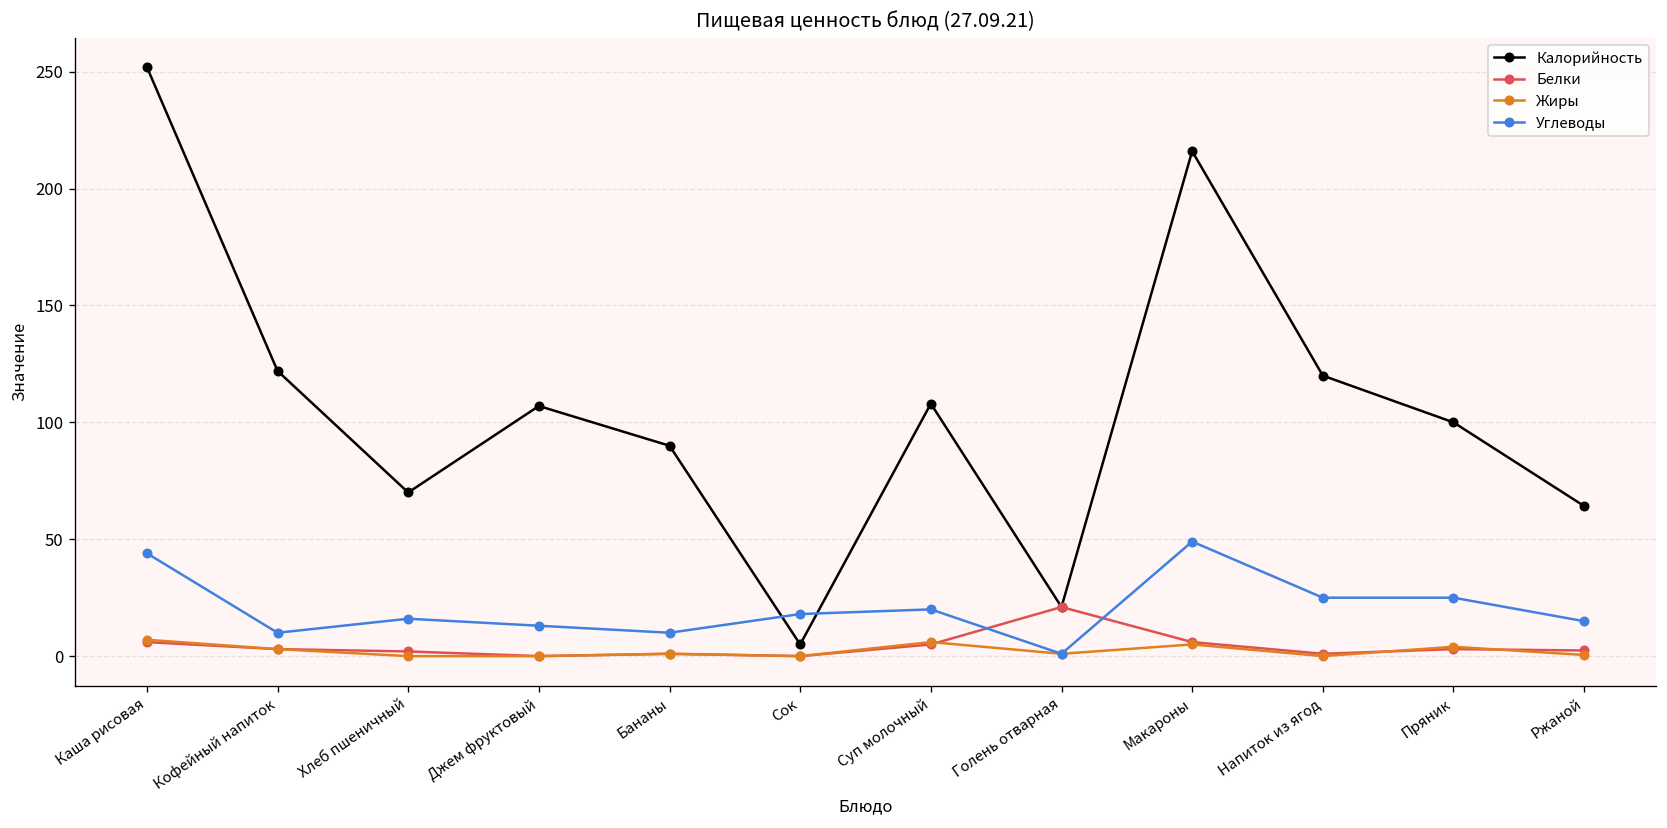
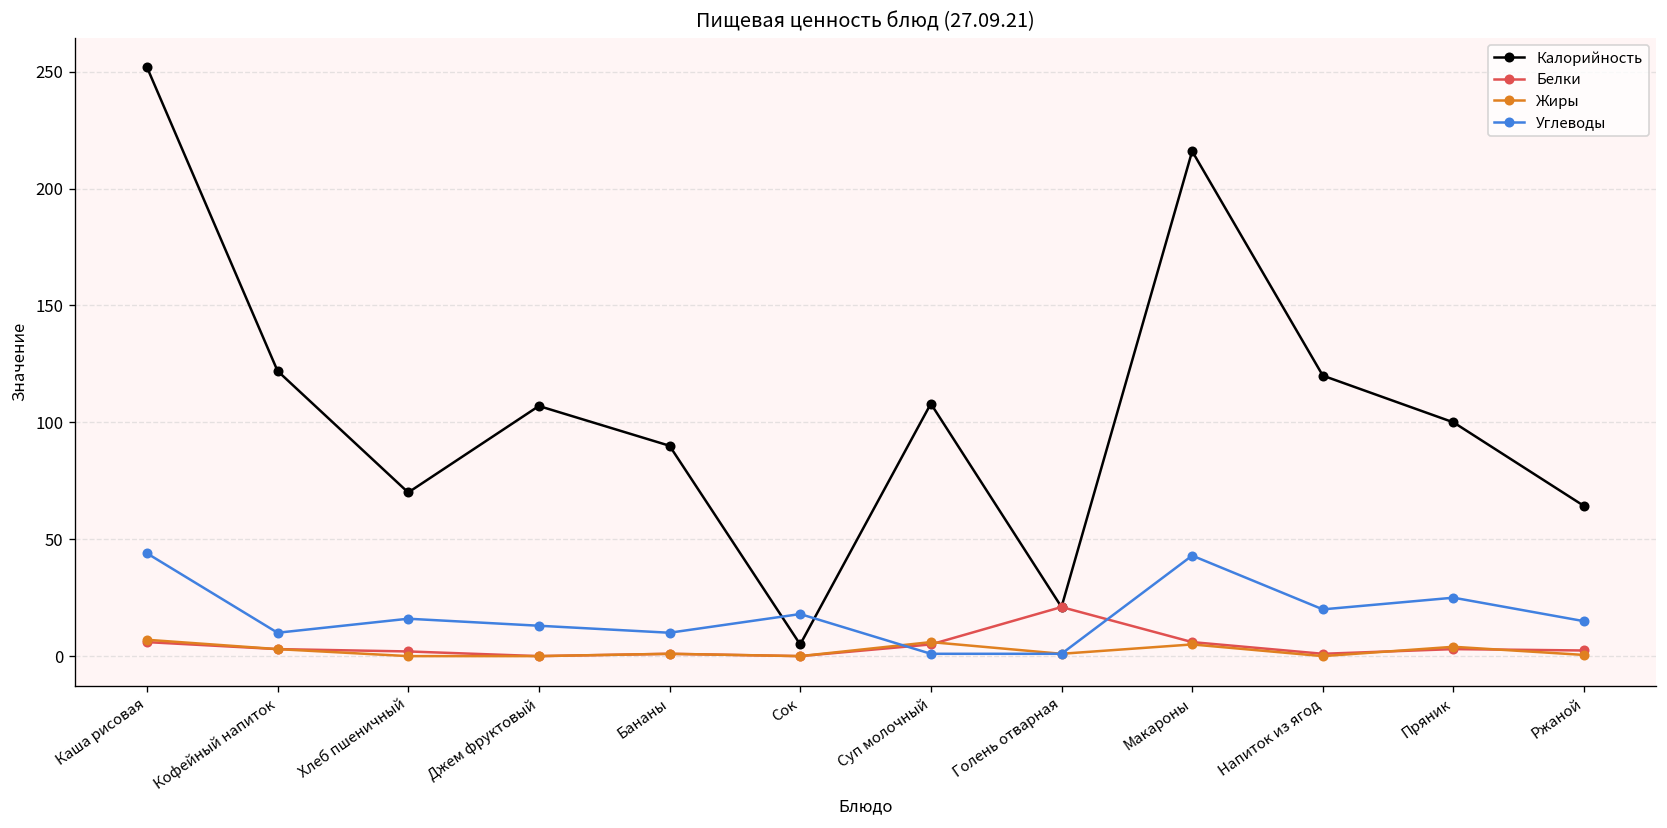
Углеводы, Суп молочный: 20 -> 1
Углеводы, Макароны: 49 -> 43
Углеводы, Напиток из ягод: 25 -> 20
